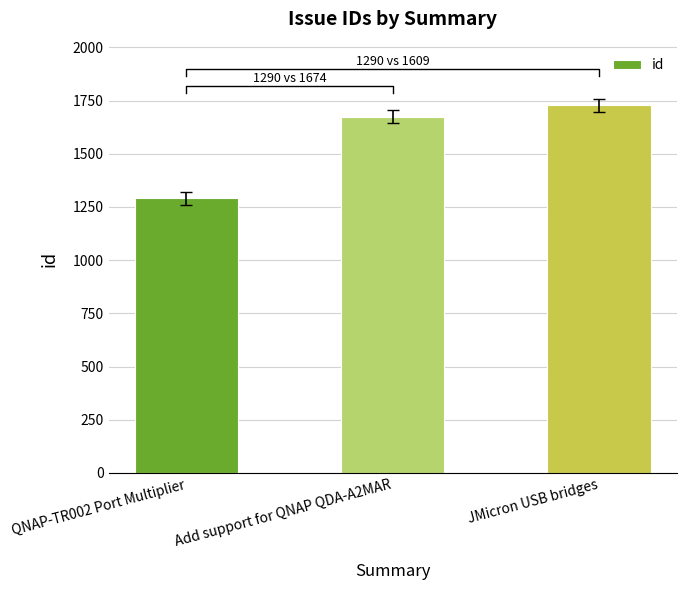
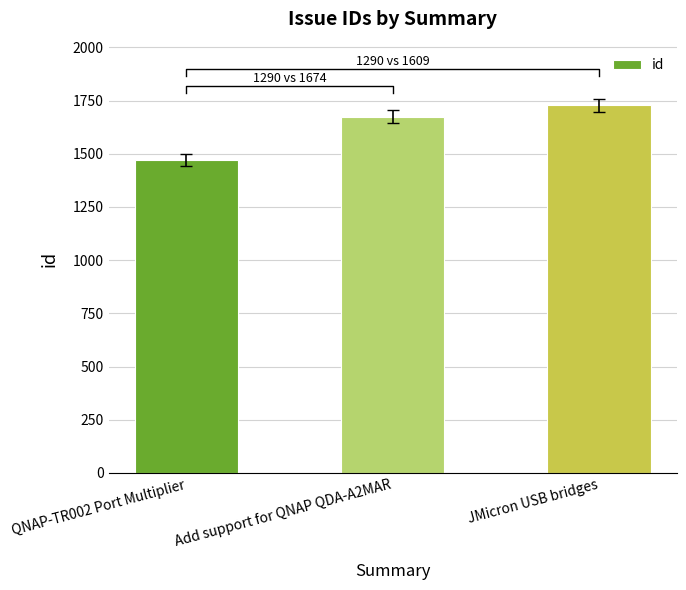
id, QNAP-TR002 Port Multiplier: 1290 -> 1470
